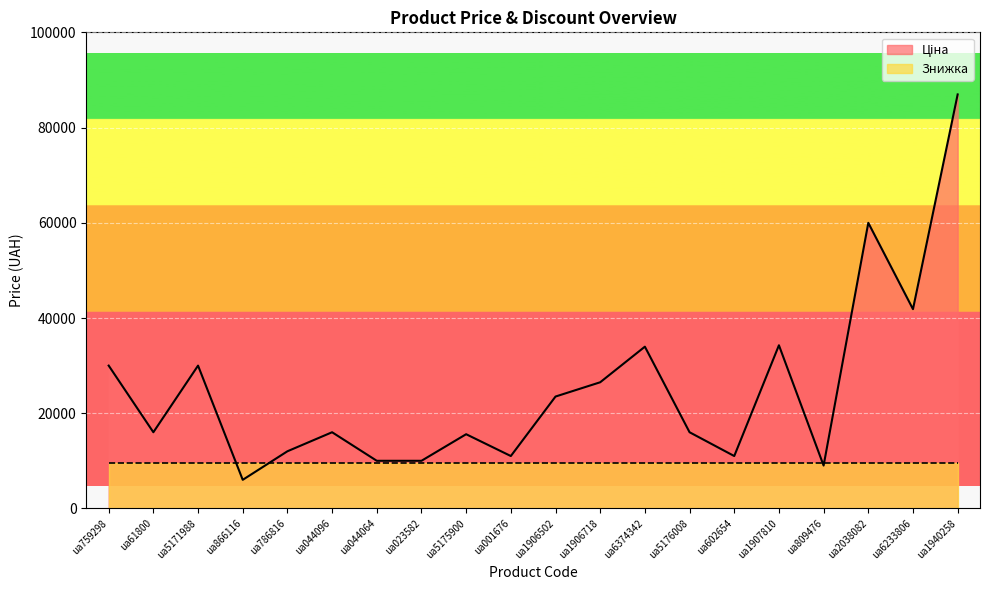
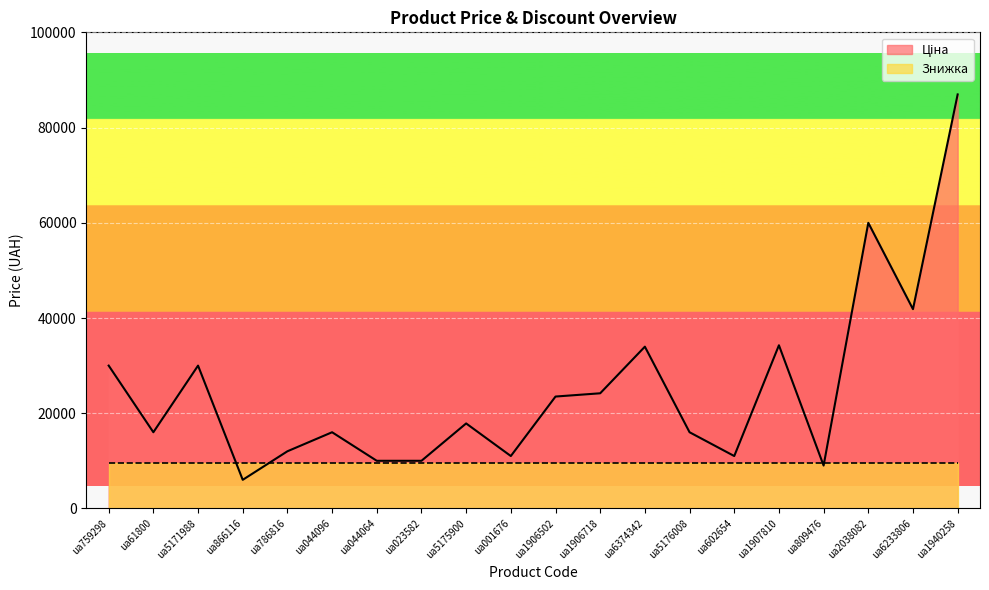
Ціна, ua5175900: 16000 -> 18000
Ціна, ua1906718: 26000 -> 24000
